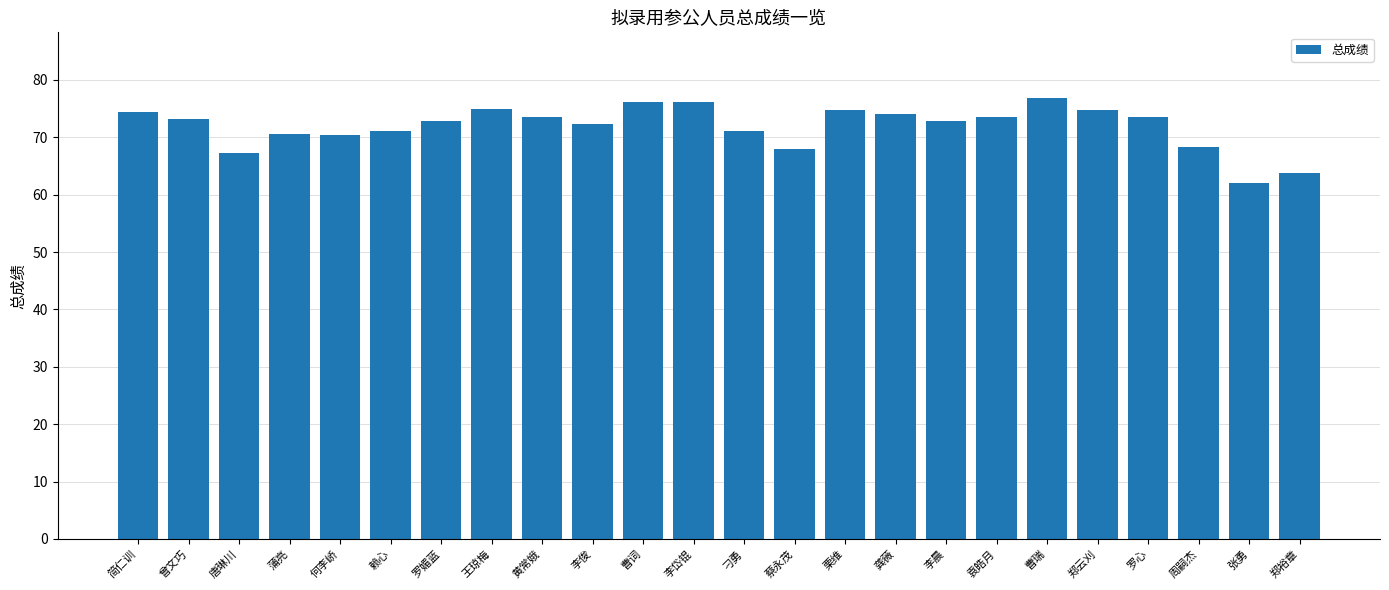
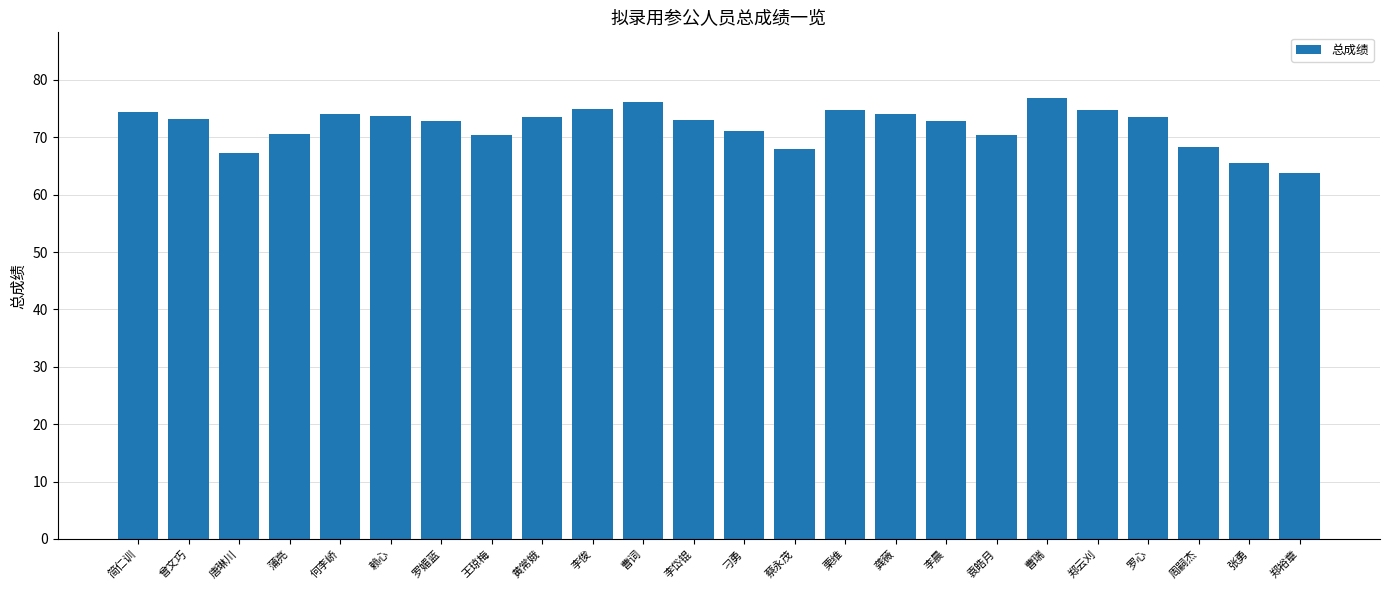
何李峤: 70 -> 74
赖心: 71 -> 74
王琼梅: 75 -> 70
李俊: 72 -> 75
李岱锟: 76 -> 73
袁皓月: 73 -> 70
张勇: 62 -> 66
